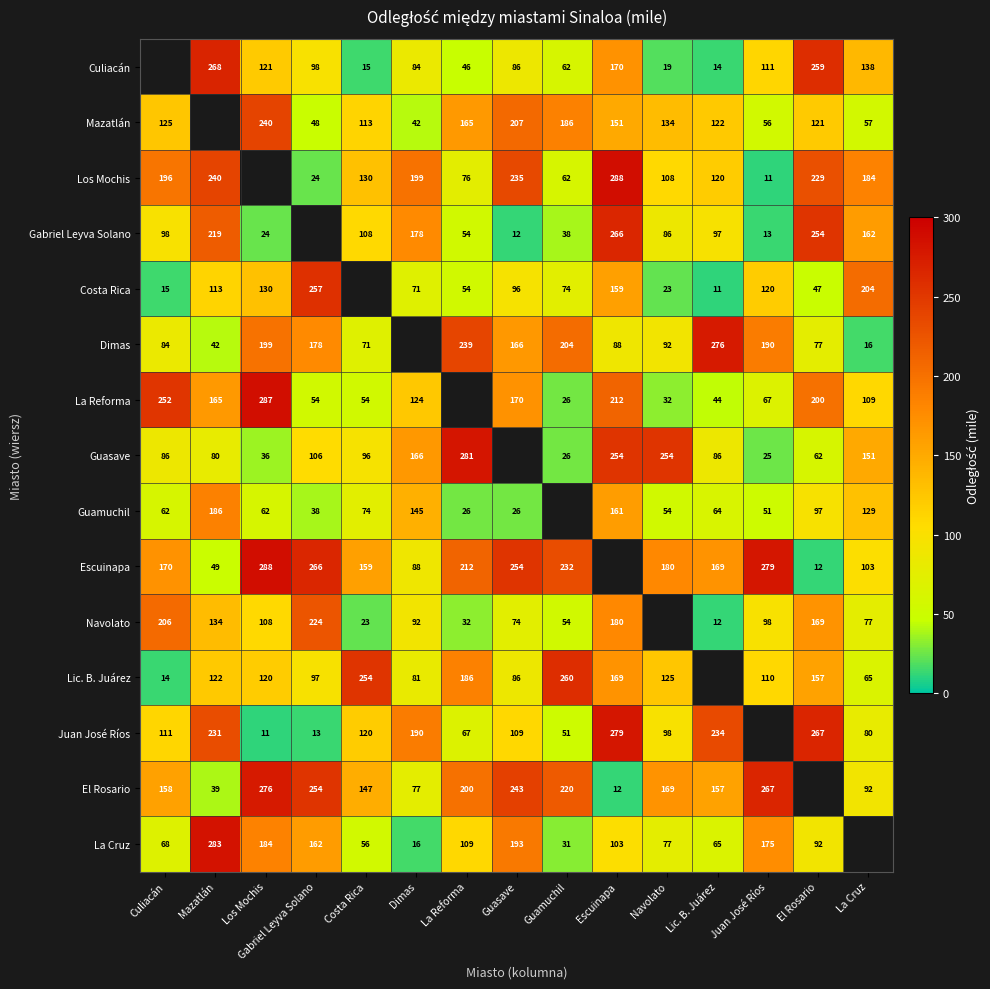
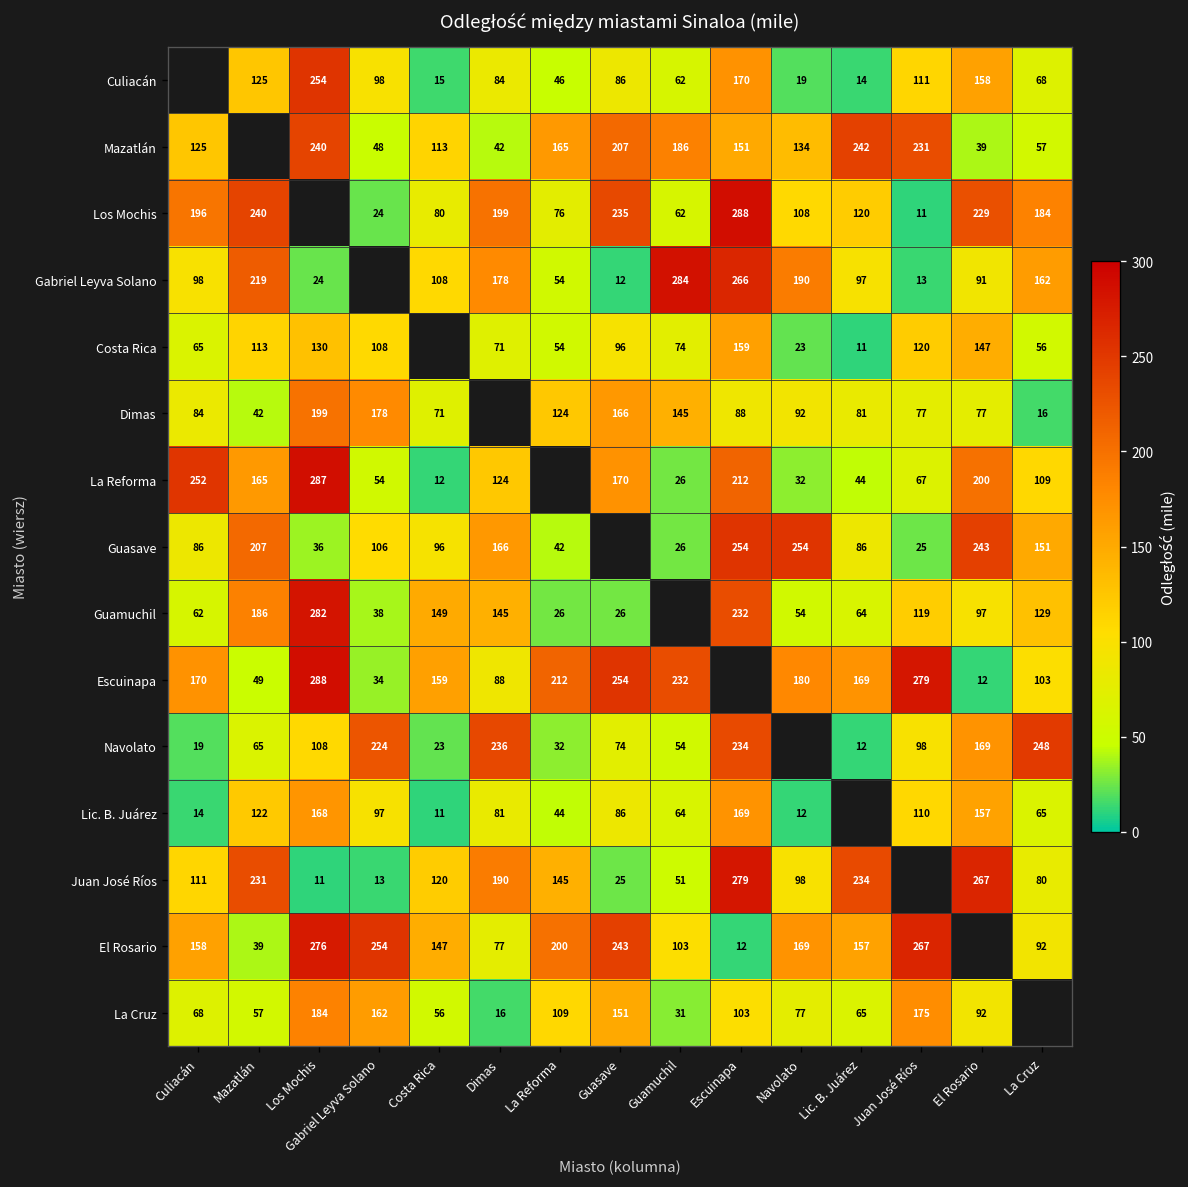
Culiacán, Mazatlán: 268 -> 125
Culiacán, Los Mochis: 121 -> 254
Culiacán, El Rosario: 259 -> 158
Culiacán, La Cruz: 138 -> 68
Mazatlán, Lic. B. Juárez: 122 -> 242
Mazatlán, Juan José Ríos: 56 -> 231
Mazatlán, El Rosario: 121 -> 39
Los Mochis, Costa Rica: 130 -> 80
Gabriel Leyva Solano, Guamuchil: 38 -> 284
Gabriel Leyva Solano, Navolato: 86 -> 190
Gabriel Leyva Solano, El Rosario: 254 -> 91
Costa Rica, Culiacán: 15 -> 65
Costa Rica, Gabriel Leyva Solano: 257 -> 108
Costa Rica, El Rosario: 47 -> 147
Costa Rica, La Cruz: 204 -> 56
Dimas, La Reforma: 239 -> 124
Dimas, Guamuchil: 204 -> 145
Dimas, Lic. B. Juárez: 276 -> 81
Dimas, Juan José Ríos: 190 -> 77
La Reforma, Costa Rica: 54 -> 12
Guasave, Mazatlán: 80 -> 207
Guasave, La Reforma: 281 -> 42
Guasave, El Rosario: 62 -> 243
Guamuchil, Los Mochis: 62 -> 282
Guamuchil, Costa Rica: 74 -> 149
Guamuchil, Escuinapa: 161 -> 232
Guamuchil, Juan José Ríos: 51 -> 119
Escuinapa, Gabriel Leyva Solano: 266 -> 34
Navolato, Culiacán: 206 -> 19
Navolato, Mazatlán: 134 -> 65
Navolato, Dimas: 92 -> 236
Navolato, Escuinapa: 180 -> 234
Navolato, La Cruz: 77 -> 248
Lic. B. Juárez, Los Mochis: 120 -> 168
Lic. B. Juárez, Costa Rica: 254 -> 11
Lic. B. Juárez, La Reforma: 186 -> 44
Lic. B. Juárez, Guamuchil: 260 -> 64
Lic. B. Juárez, Navolato: 125 -> 12
Juan José Ríos, La Reforma: 67 -> 145
Juan José Ríos, Guasave: 109 -> 25
El Rosario, Guamuchil: 220 -> 103
La Cruz, Mazatlán: 283 -> 57
La Cruz, Guasave: 193 -> 151
